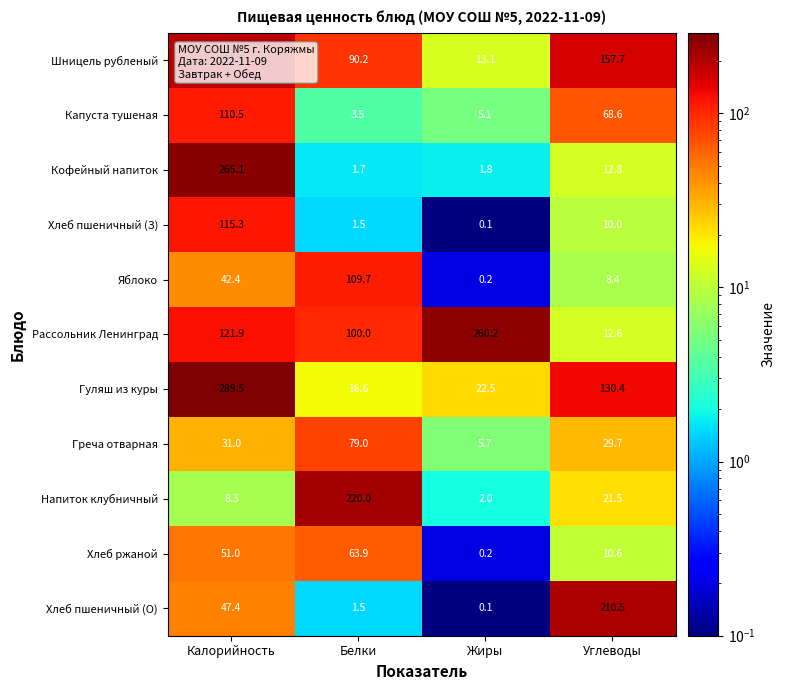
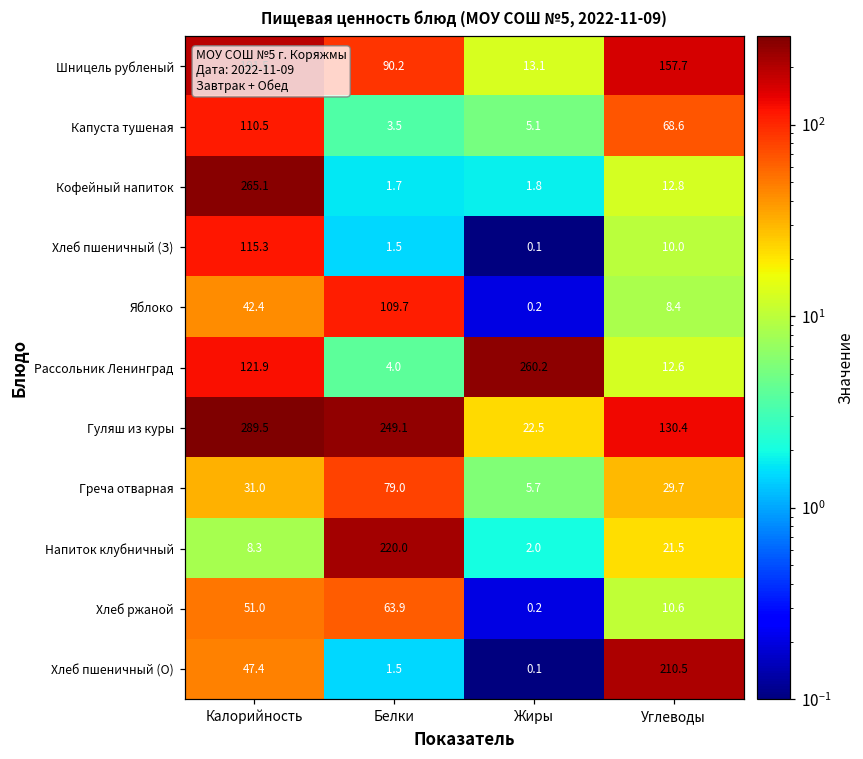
Рассольник Ленинград, Белки: 100.0 -> 4.0
Гуляш из куры, Белки: 16.6 -> 249.1
